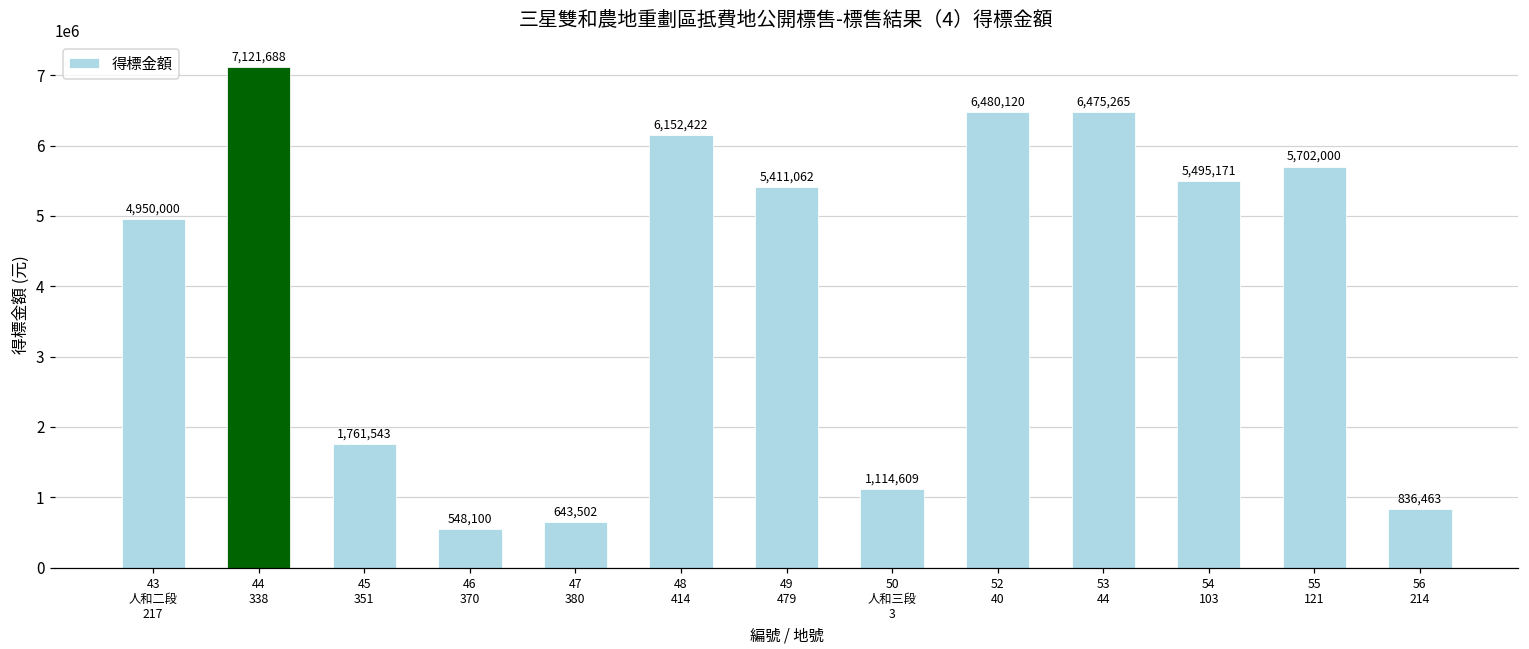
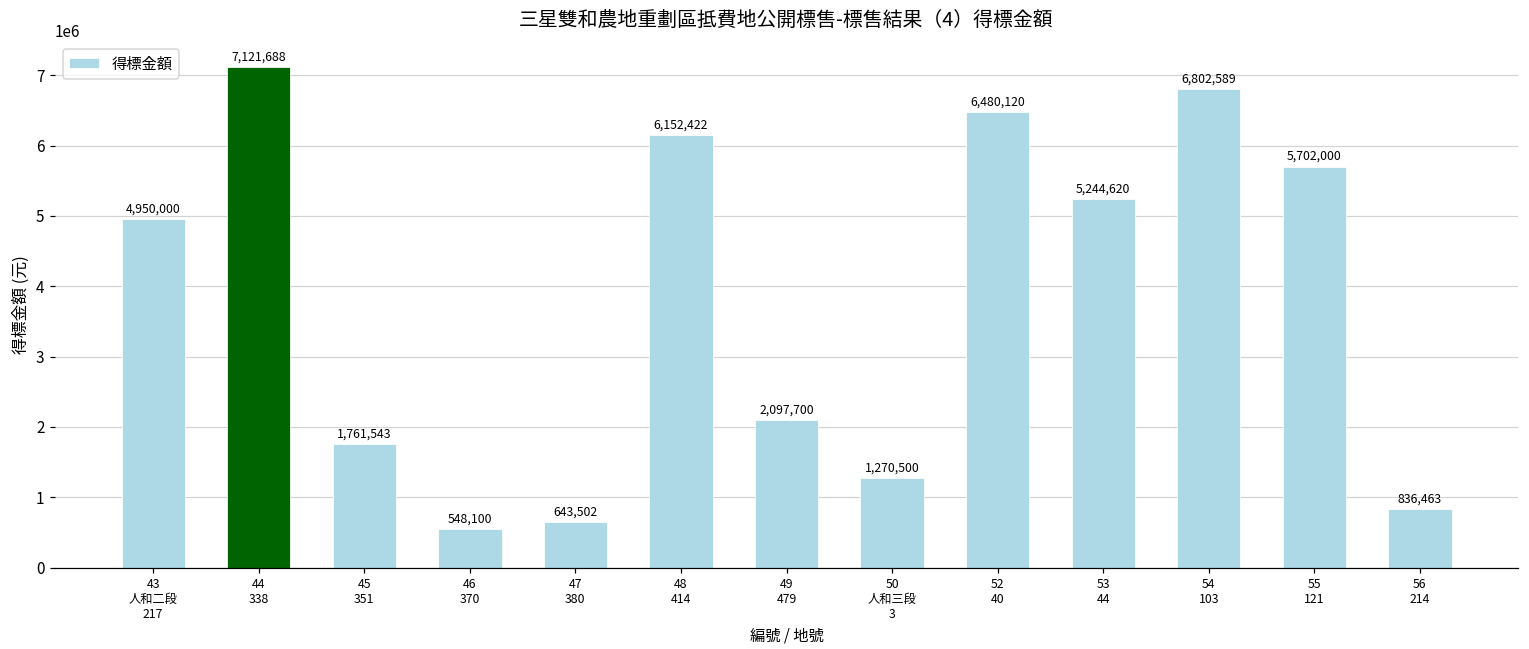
49 479: 5,411,062 -> 2,097,700
50 人和三段 3: 1,114,609 -> 1,270,500
53 44: 6,475,265 -> 5,244,620
54 103: 5,495,171 -> 6,802,589
